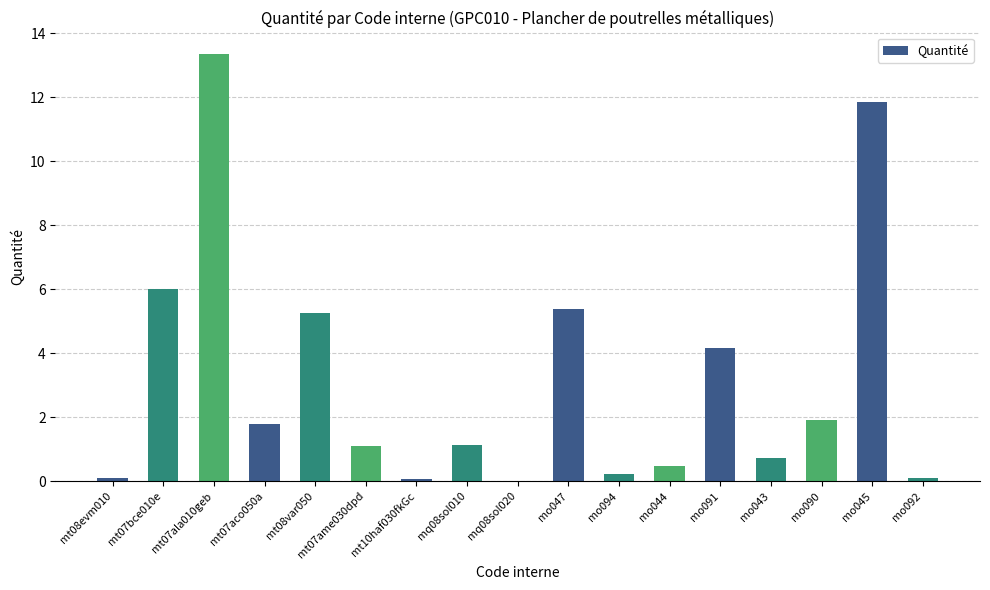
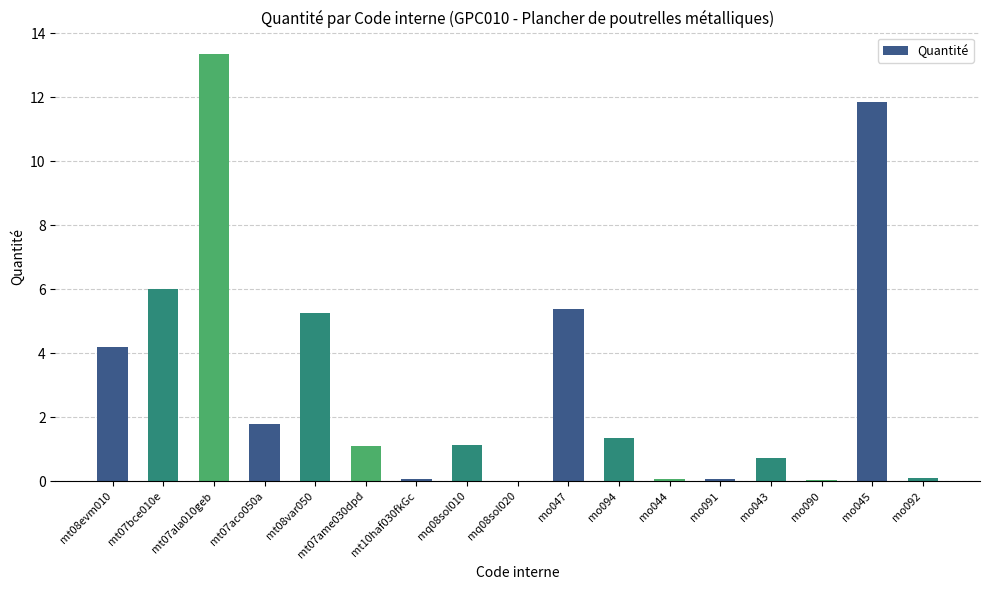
mt08evm010: 0.1 -> 4.2
mo094: 0.2 -> 1.4
mo044: 0.5 -> 0.1
mo091: 4.2 -> 0.1
mo090: 1.9 -> 0.0
